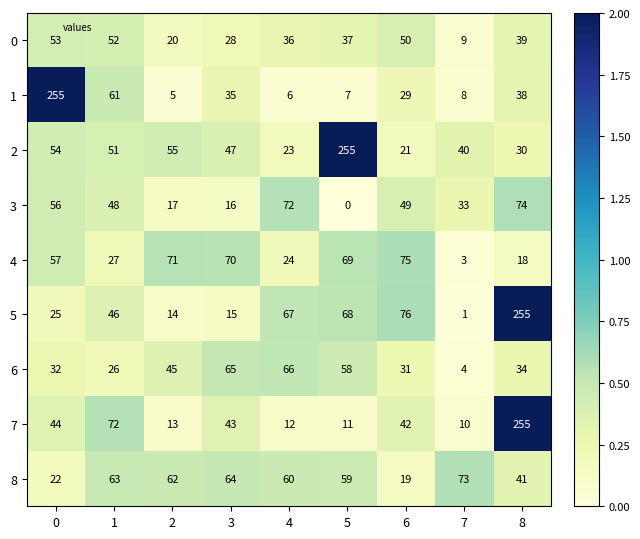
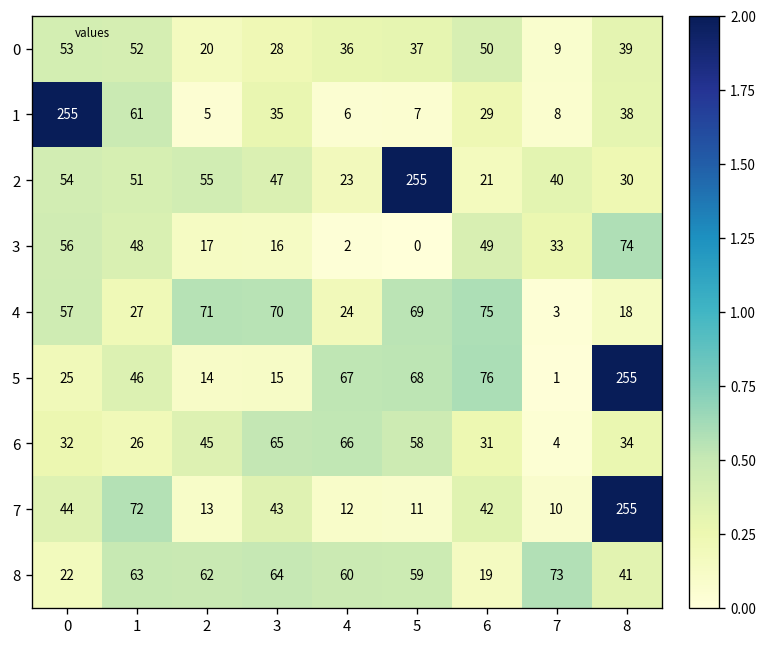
3, 4: 72 -> 2
